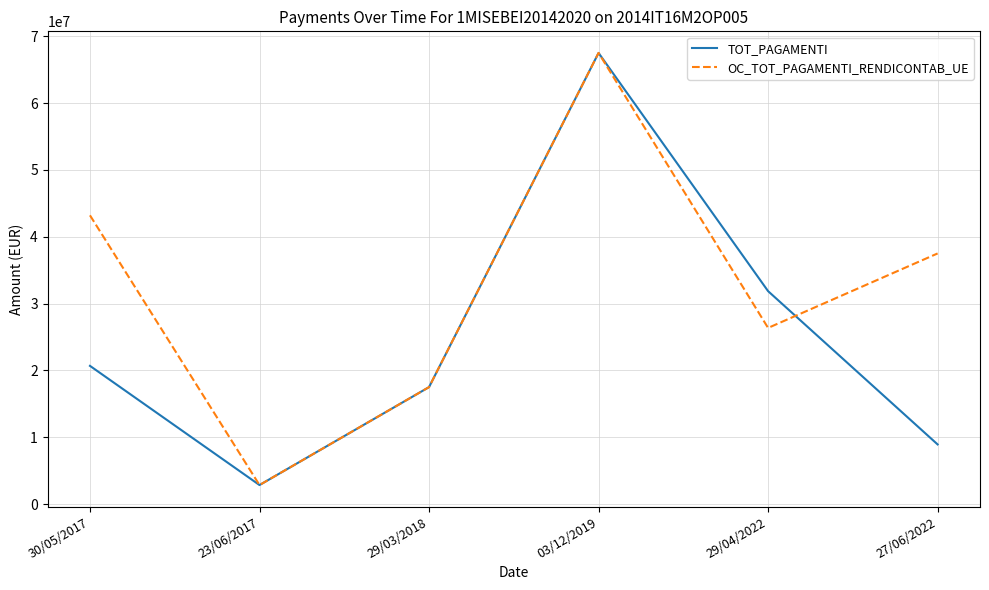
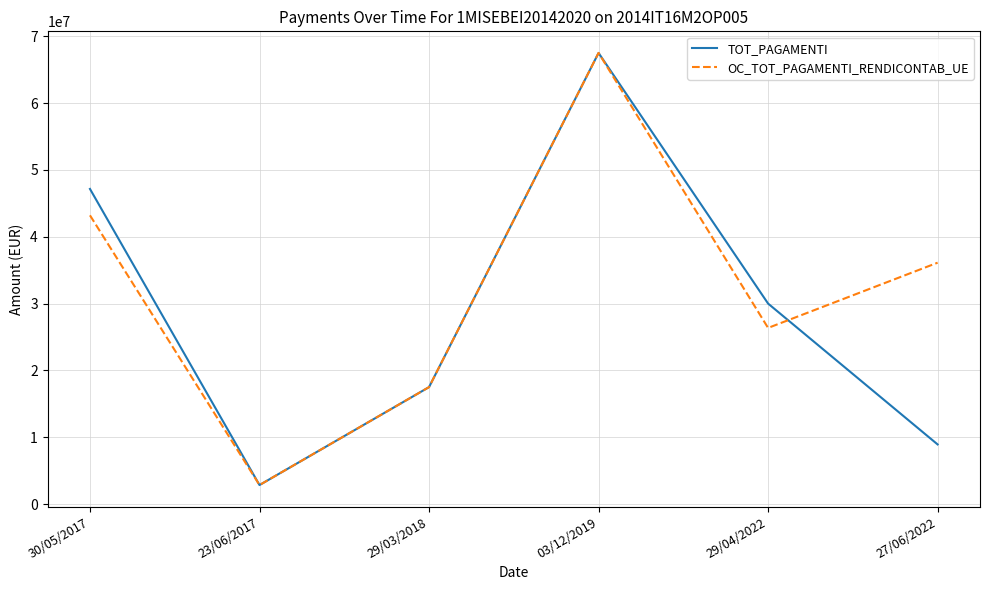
TOT_PAGAMENTI, 30/05/2017: 21000000 -> 47000000
TOT_PAGAMENTI, 29/04/2022: 32000000 -> 30000000
OC_TOT_PAGAMENTI_RENDICONTAB_UE, 27/06/2022: 38000000 -> 36000000
